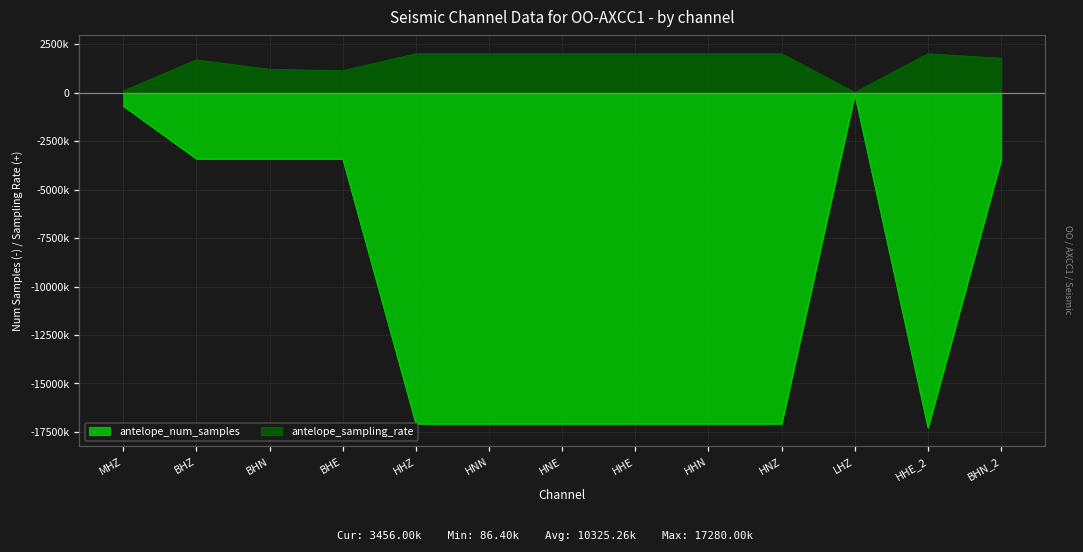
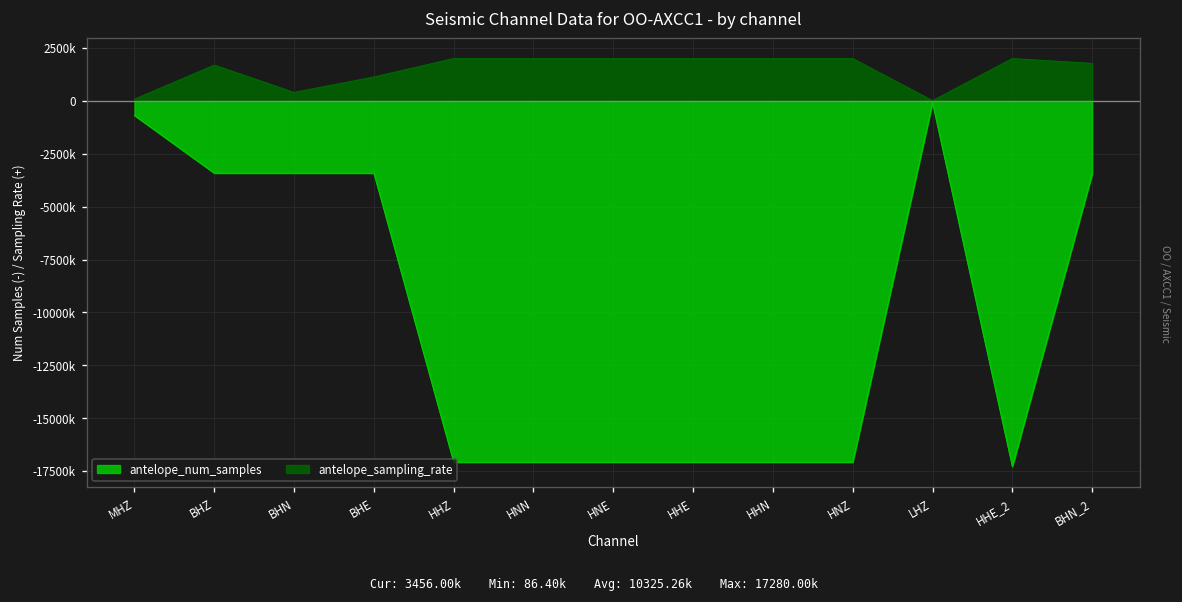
antelope_sampling_rate, BHN: 1200000 -> 400000
